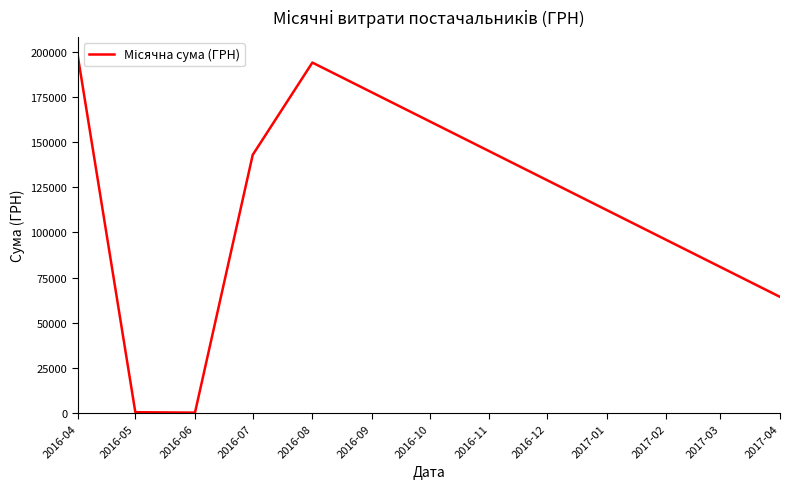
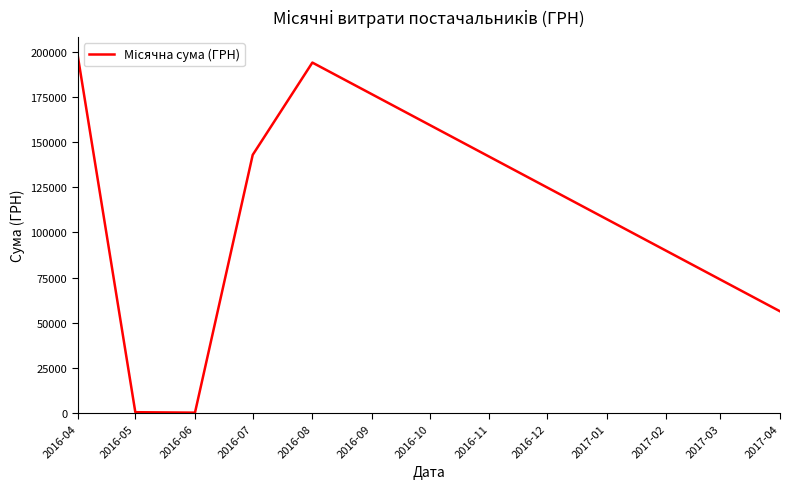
2017-04: 64000 -> 56000
